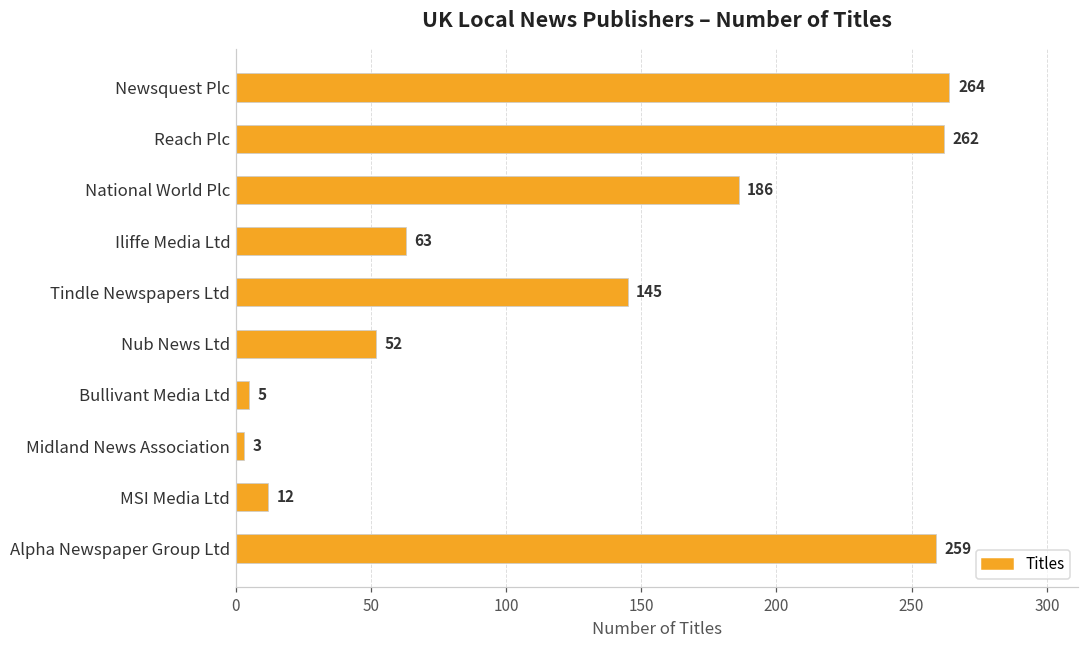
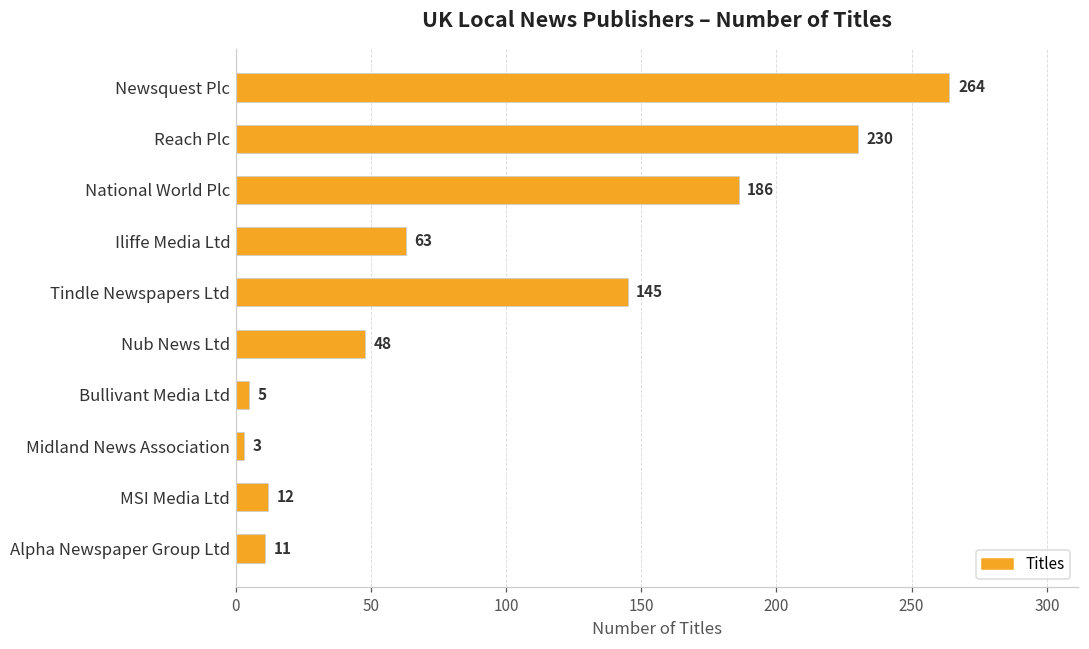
Reach Plc: 262 -> 230
Nub News Ltd: 52 -> 48
Alpha Newspaper Group Ltd: 259 -> 11
